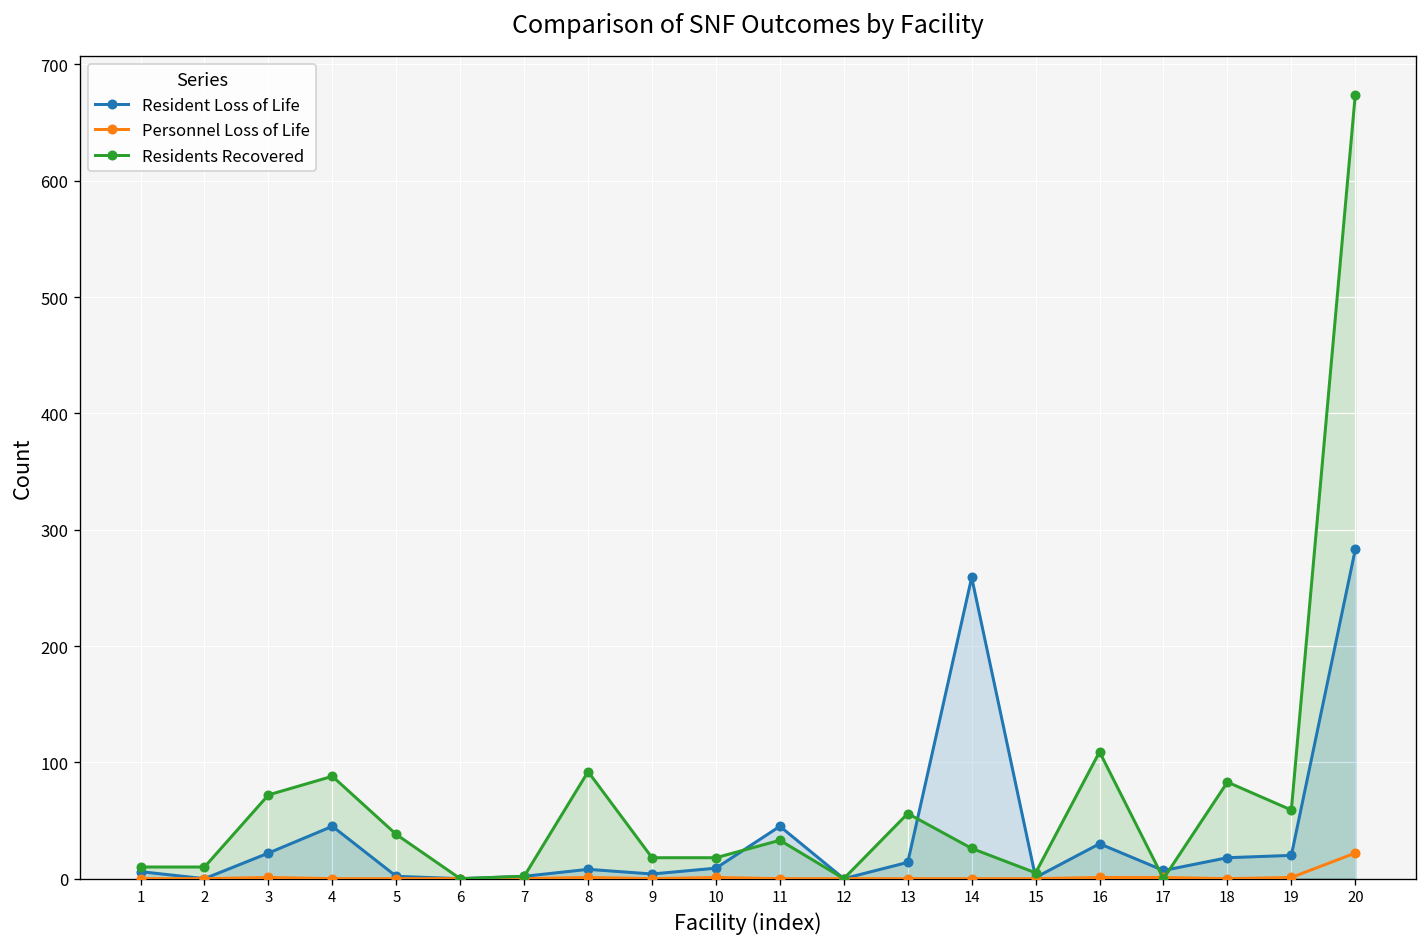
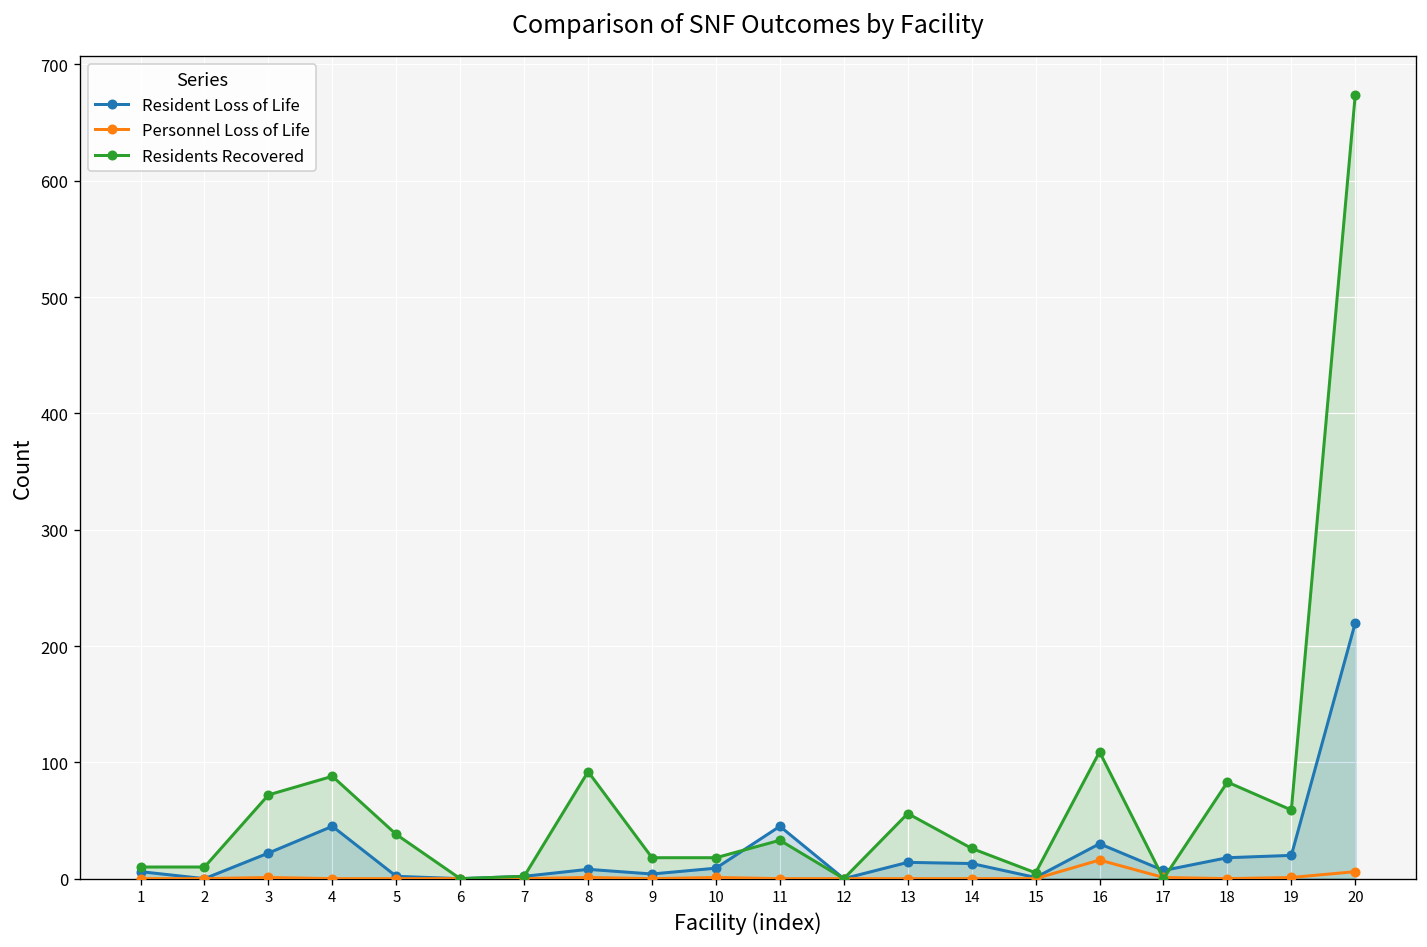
Resident Loss of Life, 14: 260 -> 10
Personnel Loss of Life, 16: 0 -> 20
Resident Loss of Life, 20: 280 -> 220
Personnel Loss of Life, 20: 20 -> 10
